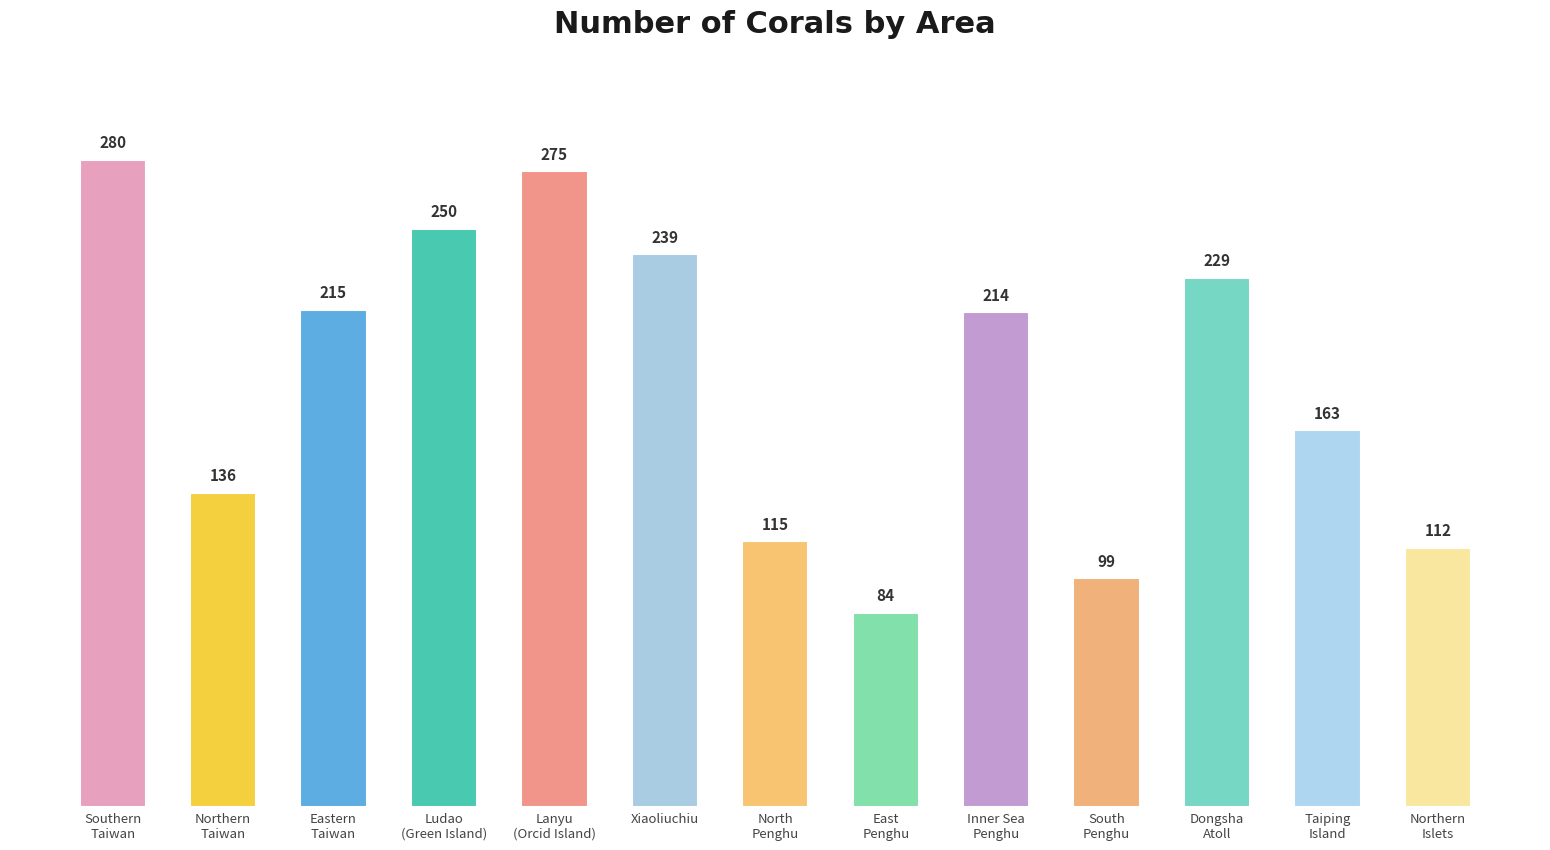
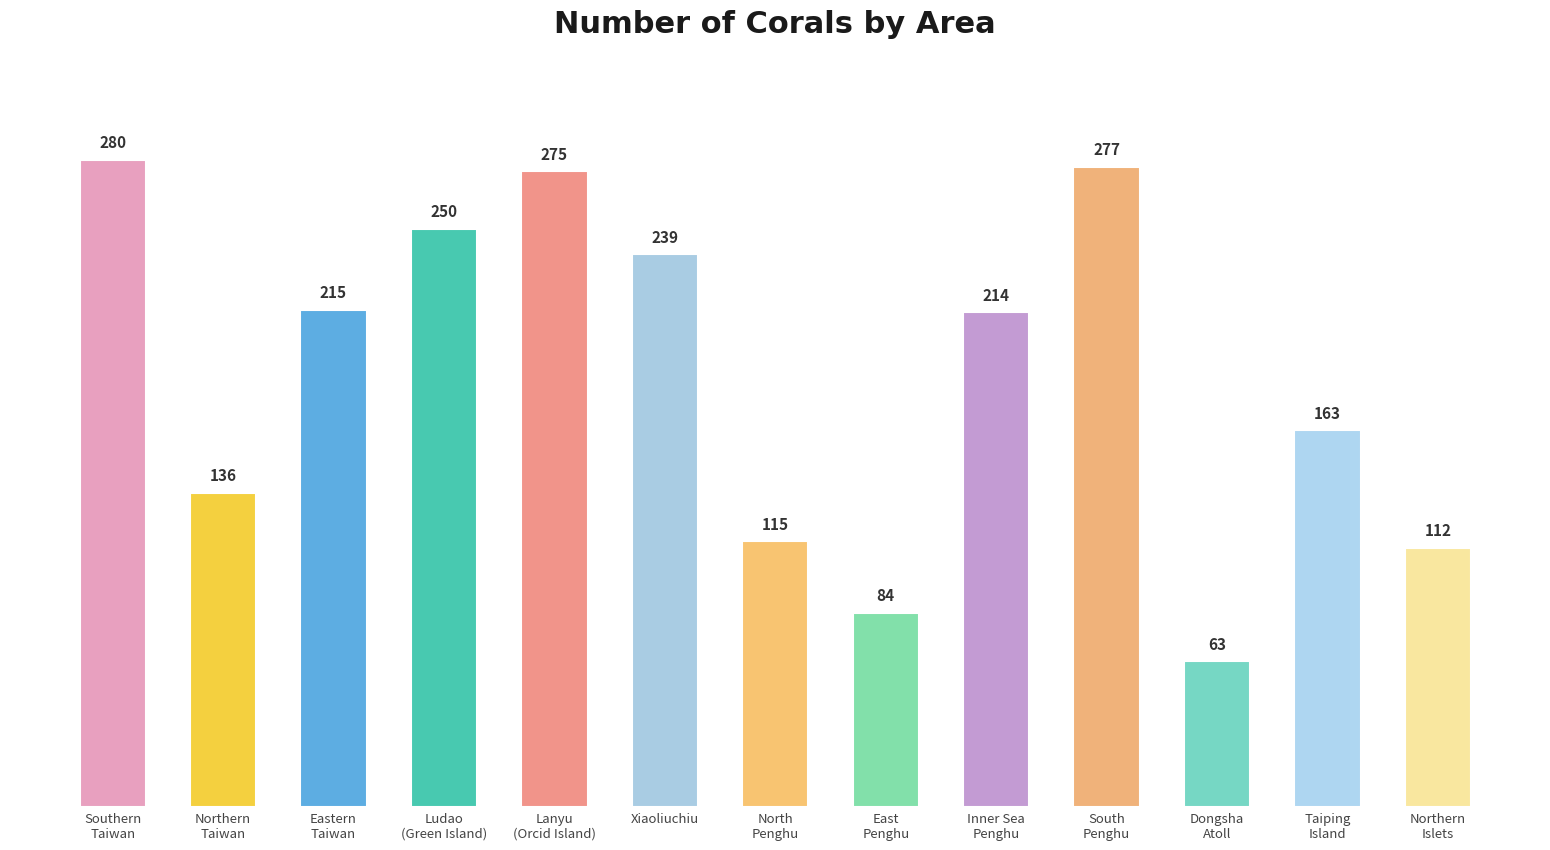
South Penghu: 99 -> 277
Dongsha Atoll: 229 -> 63
